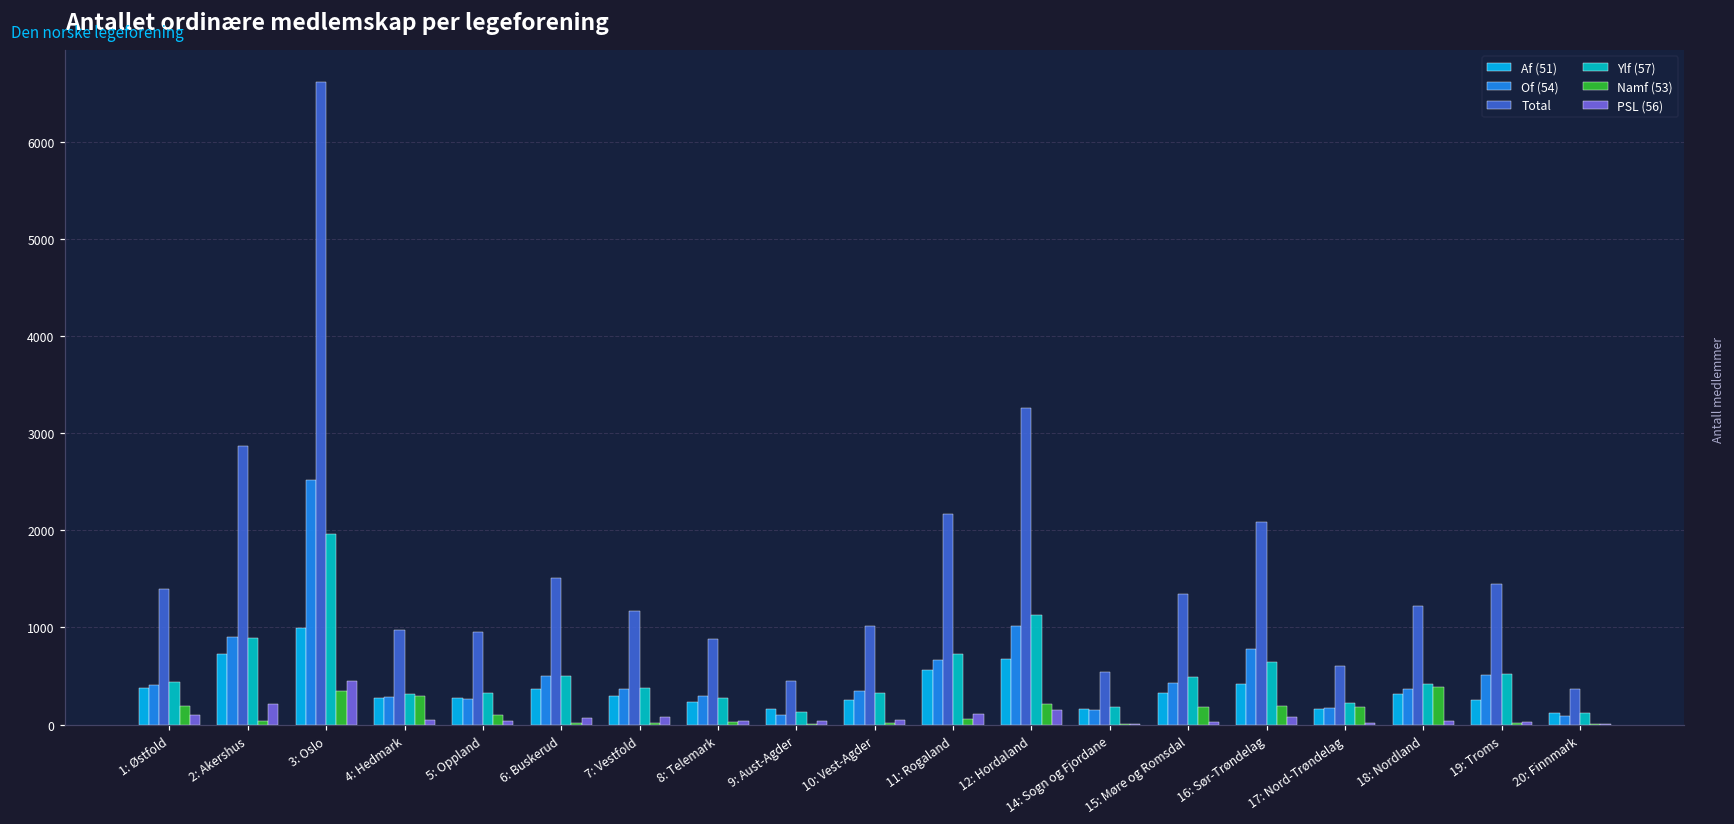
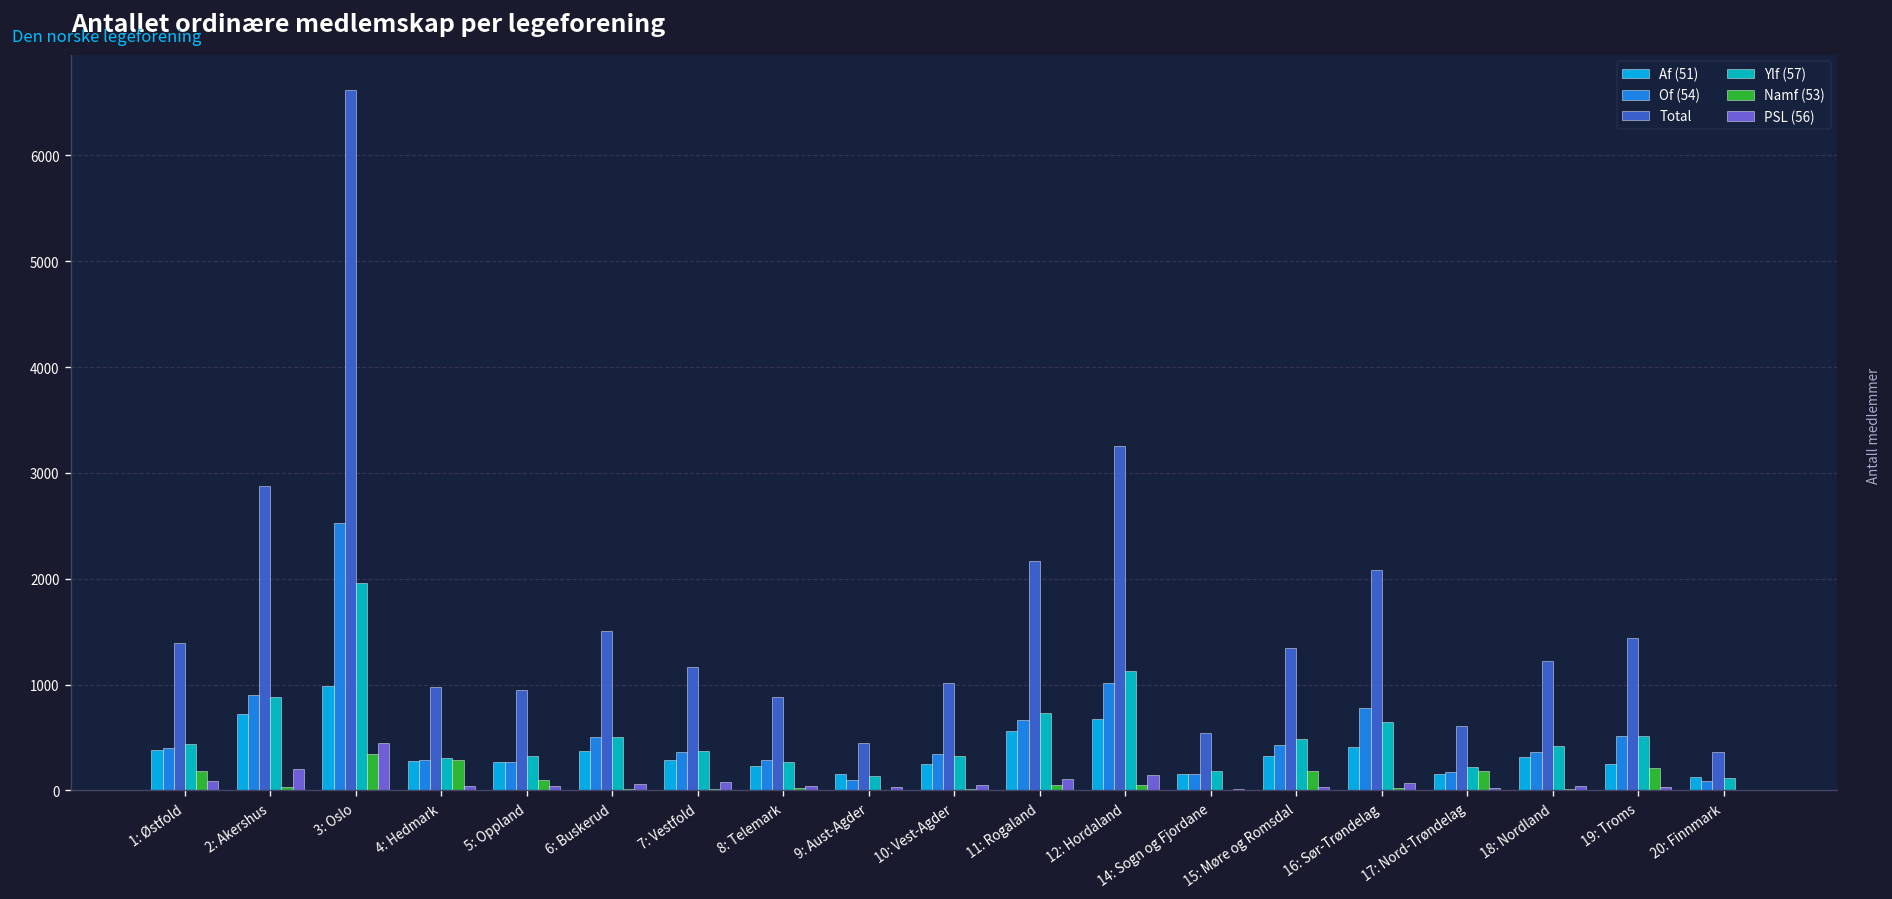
Namf (53), 12: Hordaland: 200 -> 0
Namf (53), 16: Sør-Trøndelag: 200 -> 0
Namf (53), 18: Nordland: 400 -> 0
Namf (53), 19: Troms: 0 -> 200
